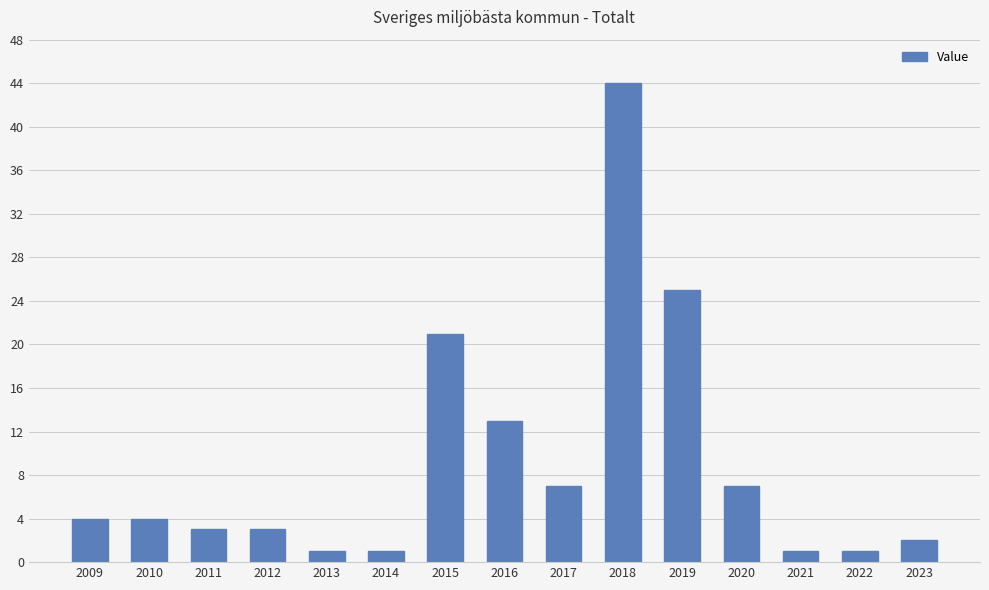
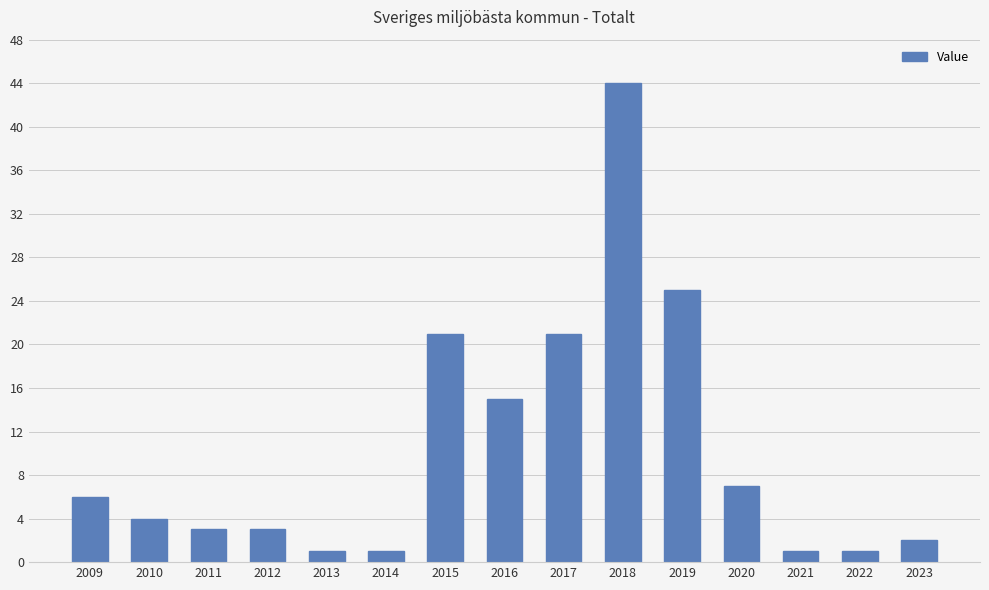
2009: 4 -> 6
2016: 13 -> 15
2017: 7 -> 21
